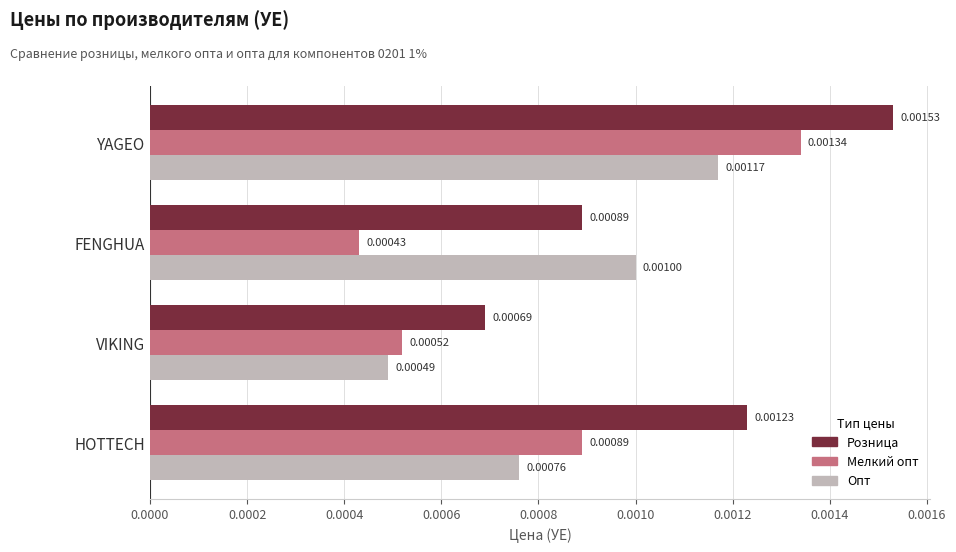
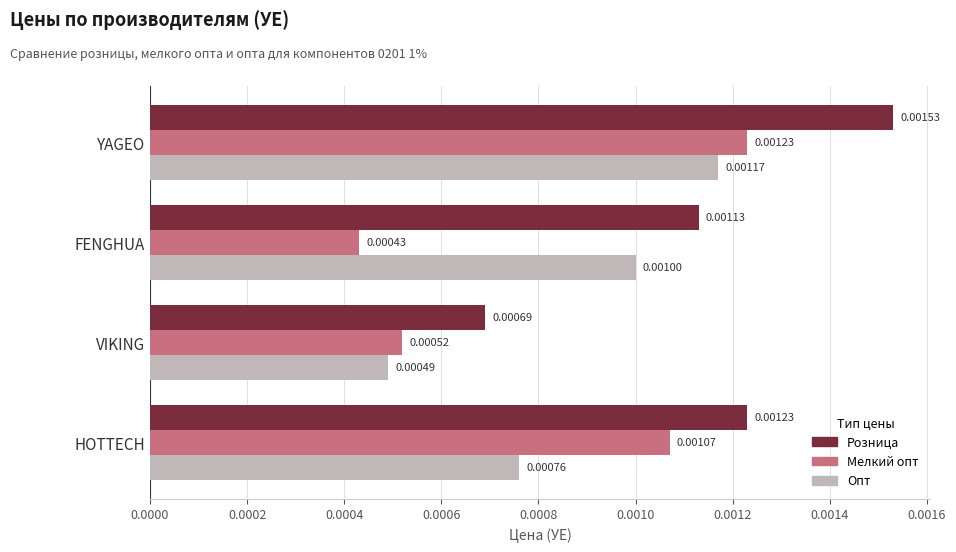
Мелкий опт, YAGEO: 0.00134 -> 0.00123
Розница, FENGHUA: 0.00089 -> 0.00113
Мелкий опт, HOTTECH: 0.00089 -> 0.00107
